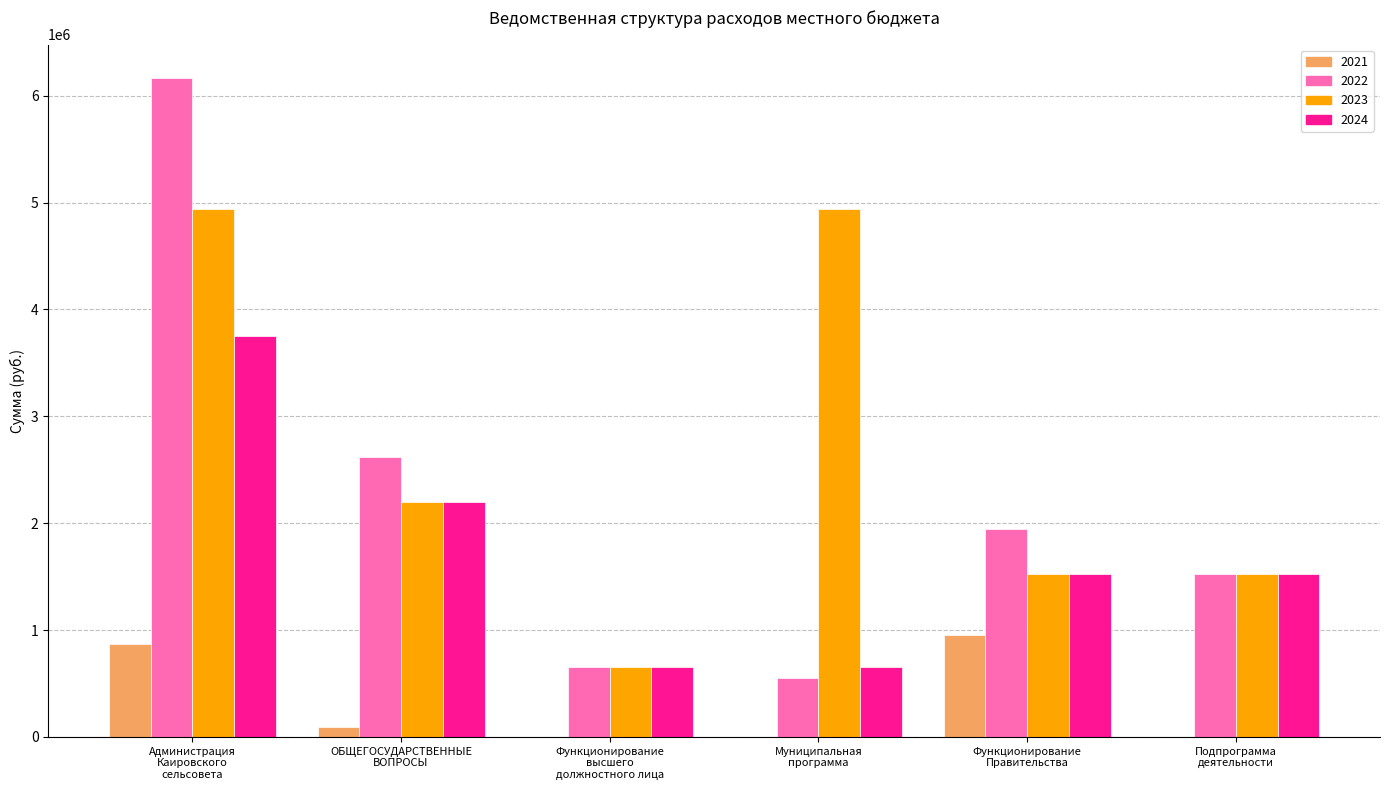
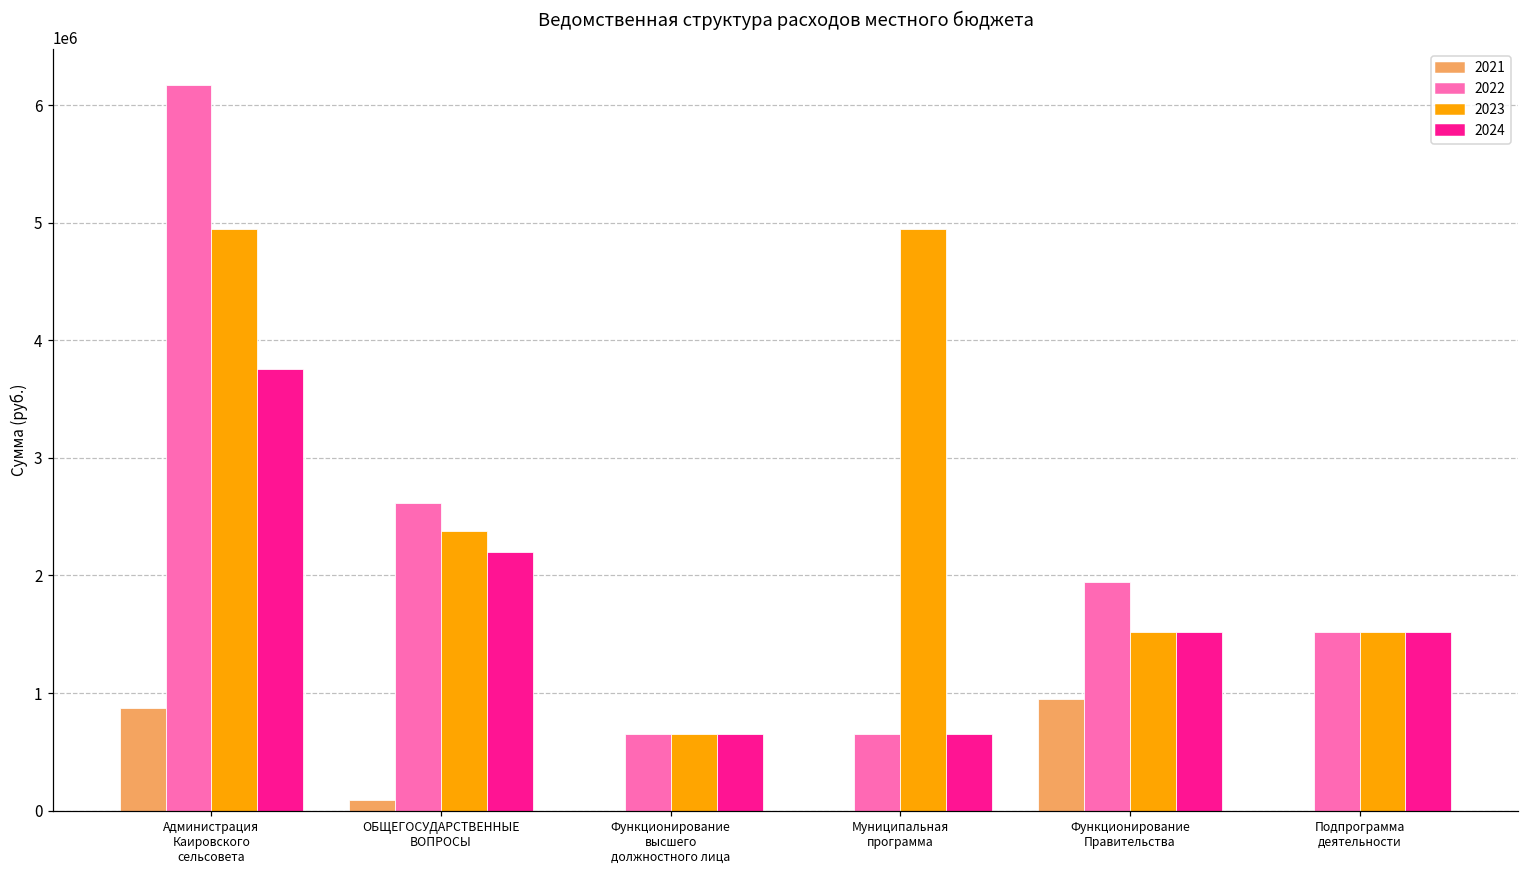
2023, ОБЩЕГОСУДАРСТВЕННЫЕ ВОПРОСЫ: 2200000 -> 2370000
2022, Муниципальная программа: 550000 -> 650000
